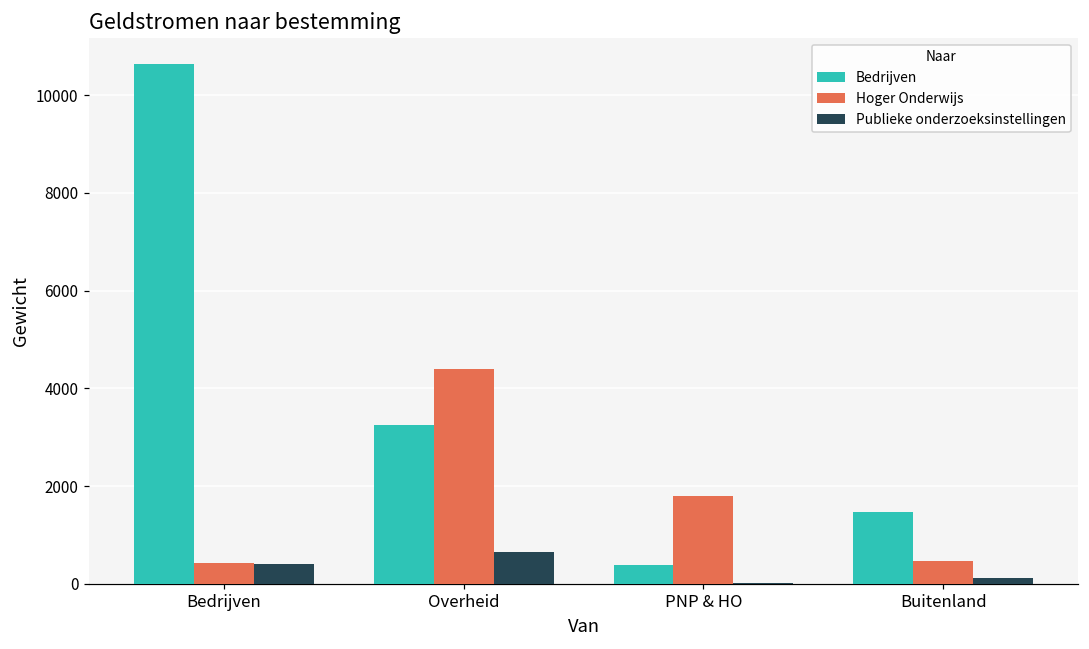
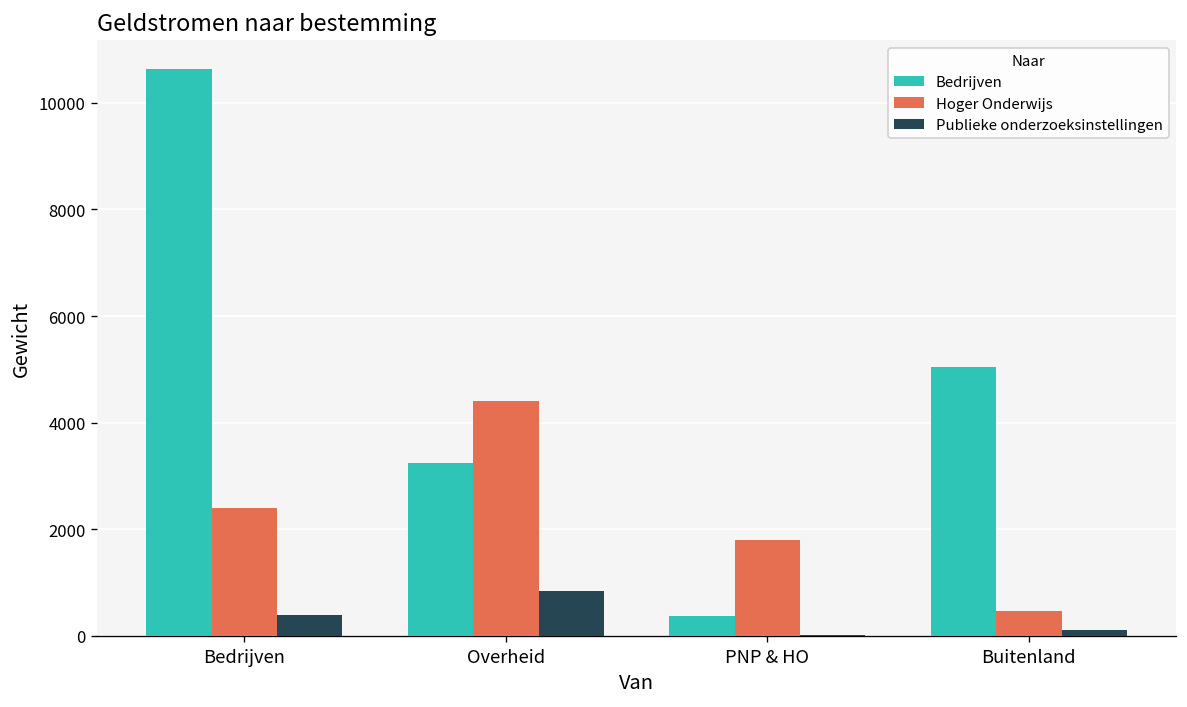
Hoger Onderwijs, Bedrijven: 400 -> 2400
Publieke onderzoeksinstellingen, Overheid: 600 -> 800
Bedrijven, Buitenland: 1500 -> 5000
